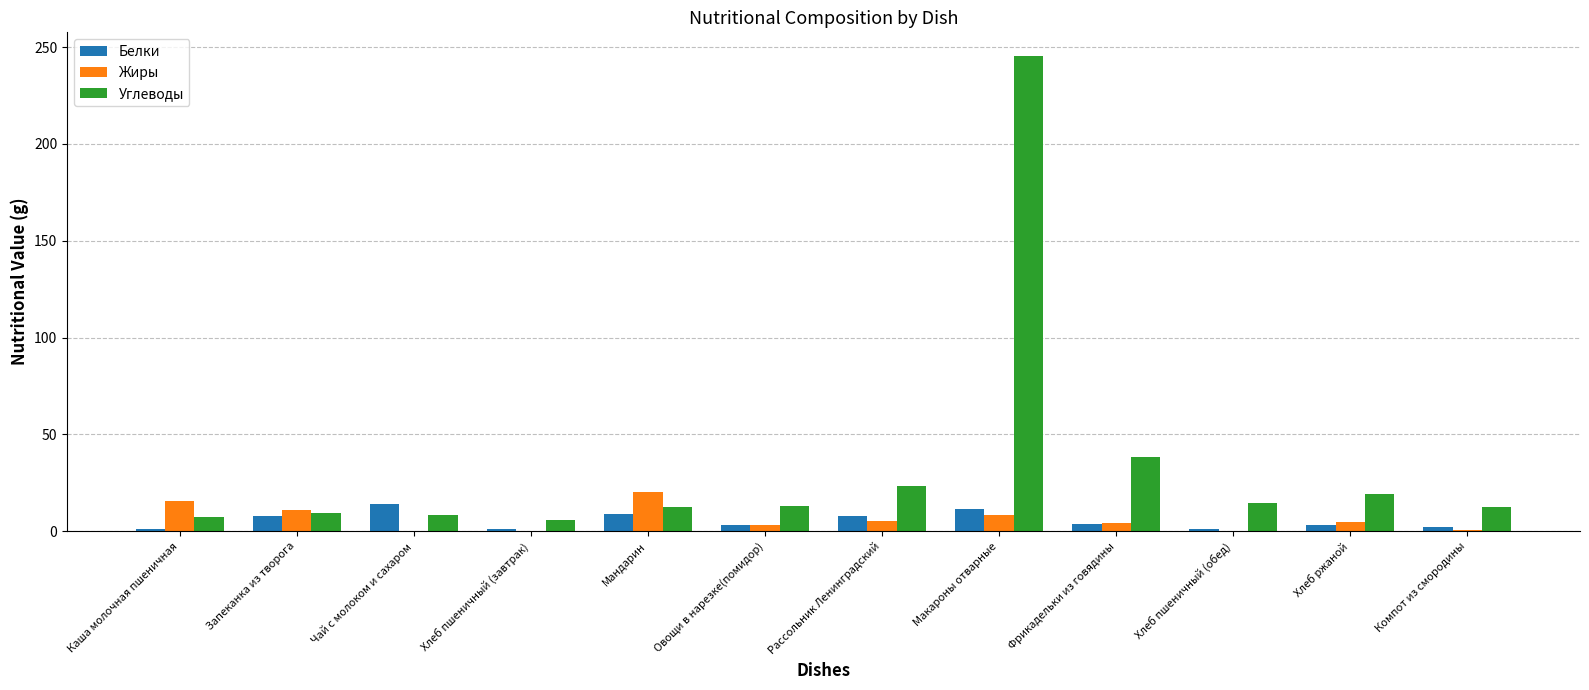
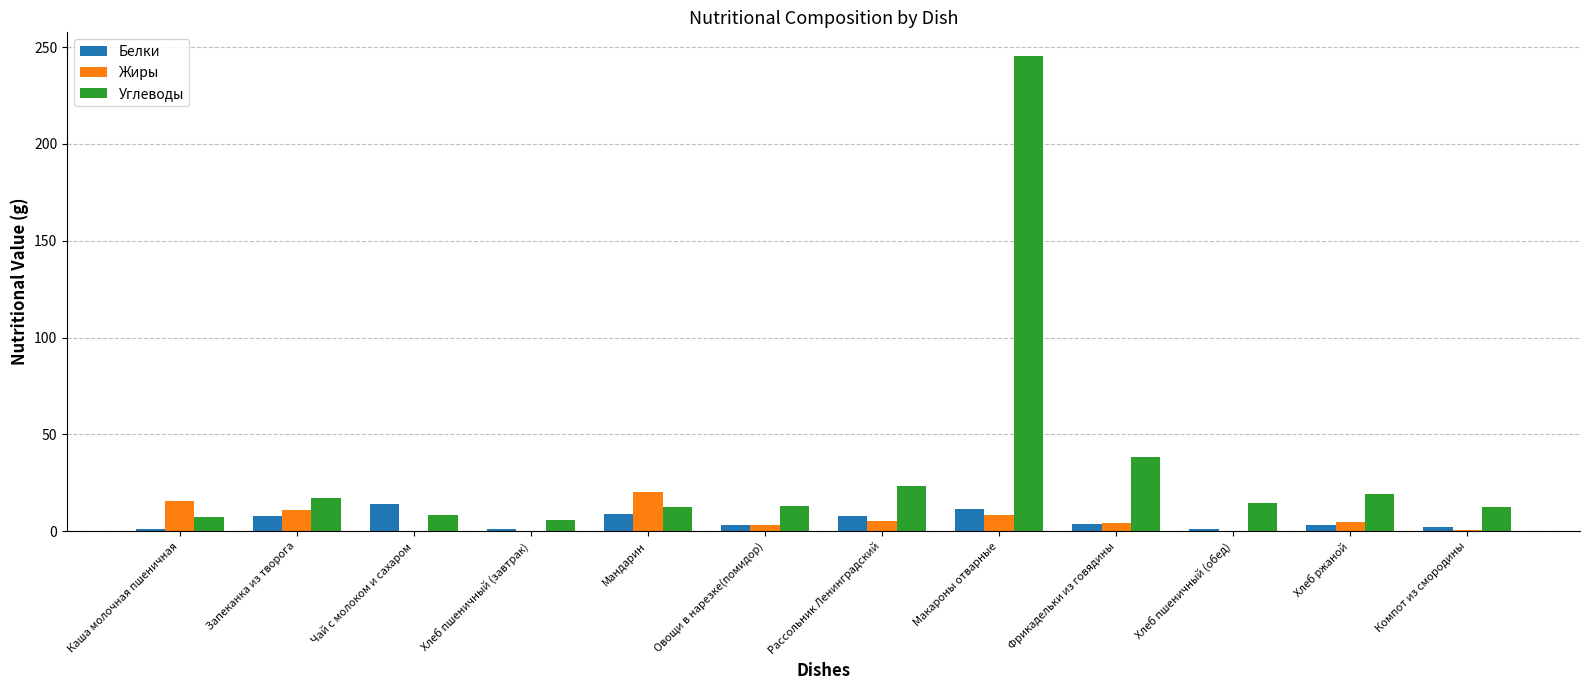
Углеводы, Запеканка из творога: 9 -> 17
